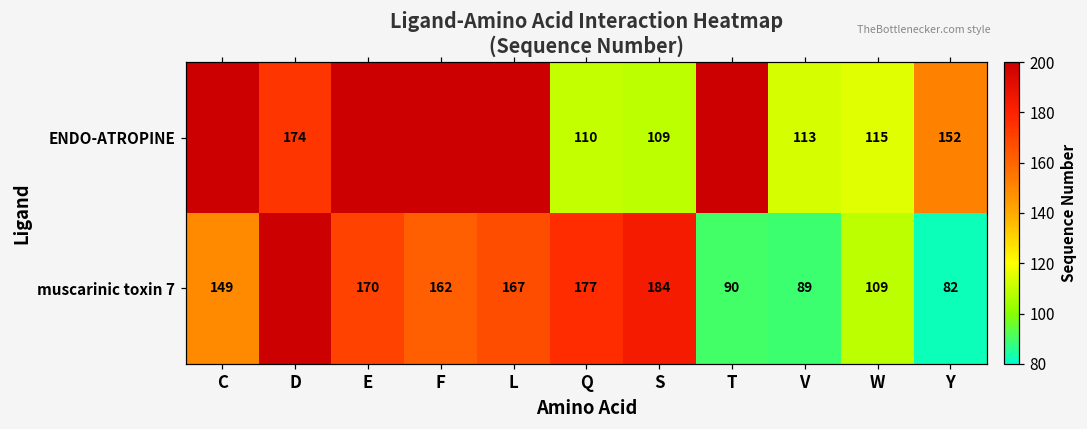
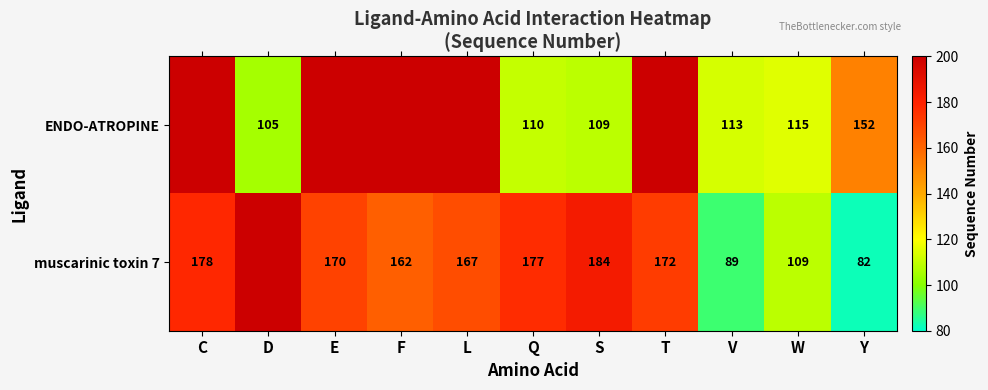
ENDO-ATROPINE, D: 174 -> 105
muscarinic toxin 7, C: 149 -> 178
muscarinic toxin 7, T: 90 -> 172
